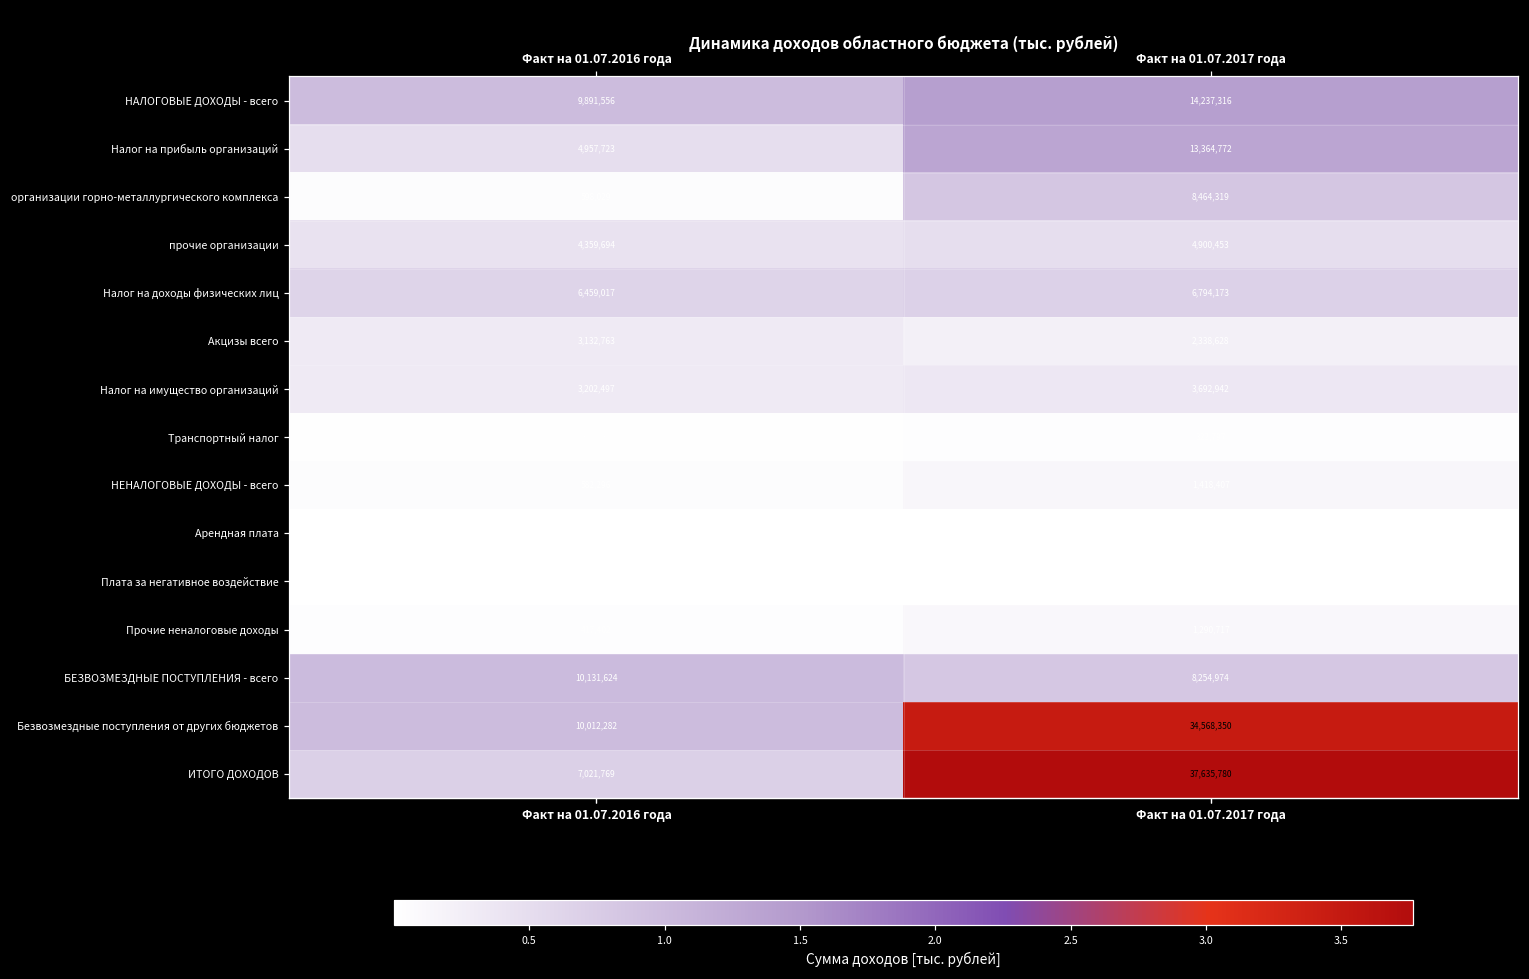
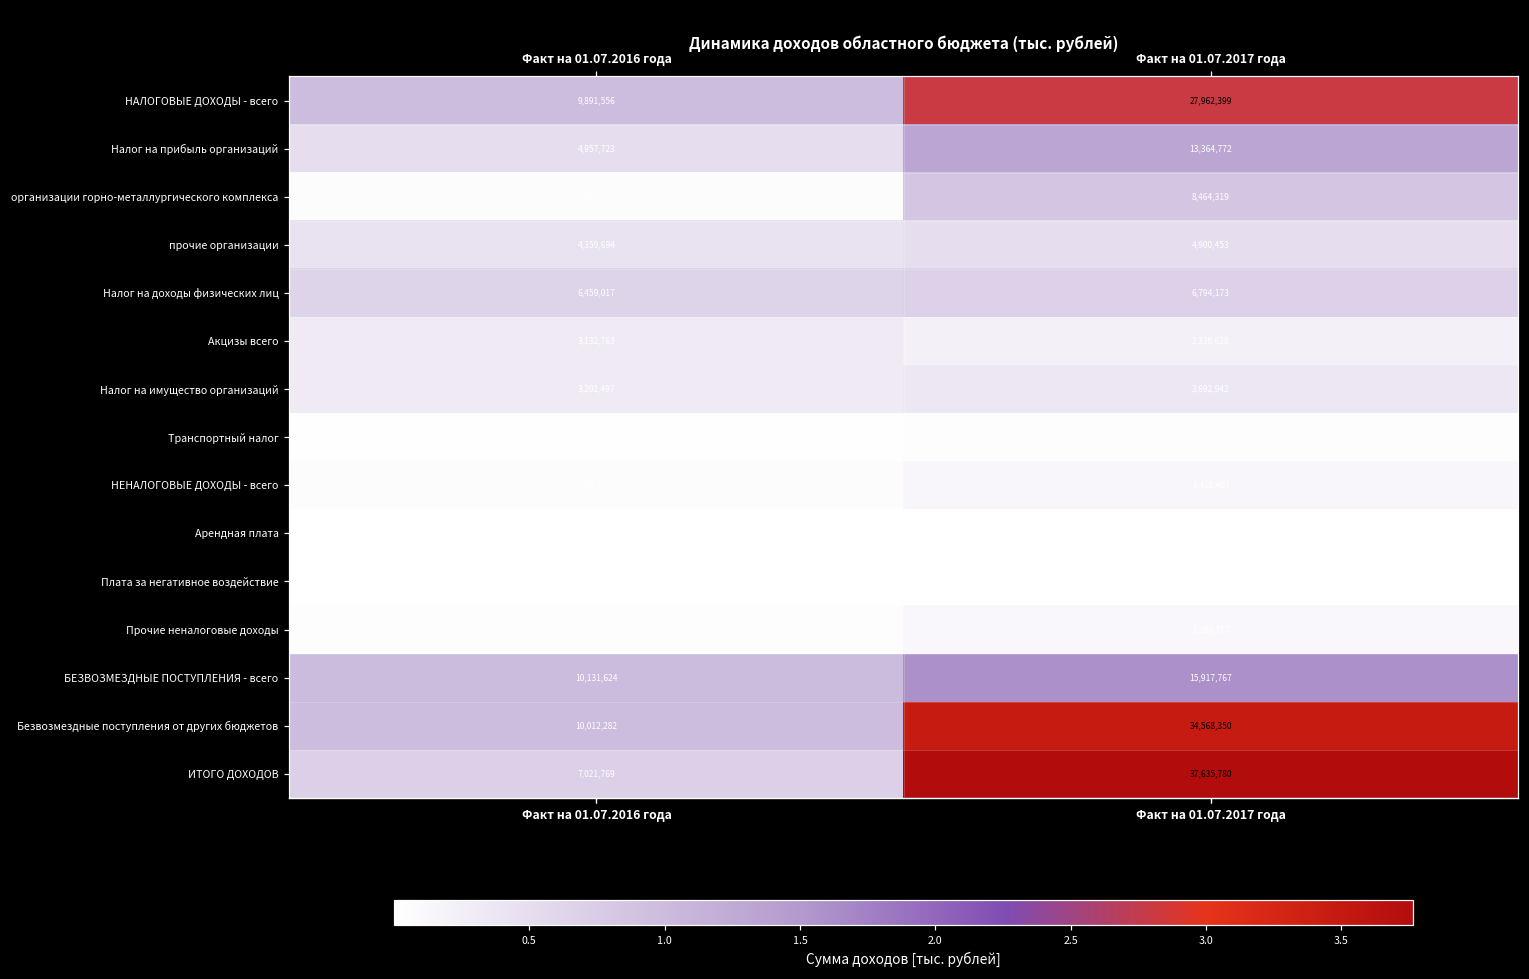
НАЛОГОВЫЕ ДОХОДЫ - всего, Факт на 01.07.2017 года: 14,237,316 -> 27,962,399
БЕЗВОЗМЕЗДНЫЕ ПОСТУПЛЕНИЯ - всего, Факт на 01.07.2017 года: 8,254,974 -> 15,917,767
